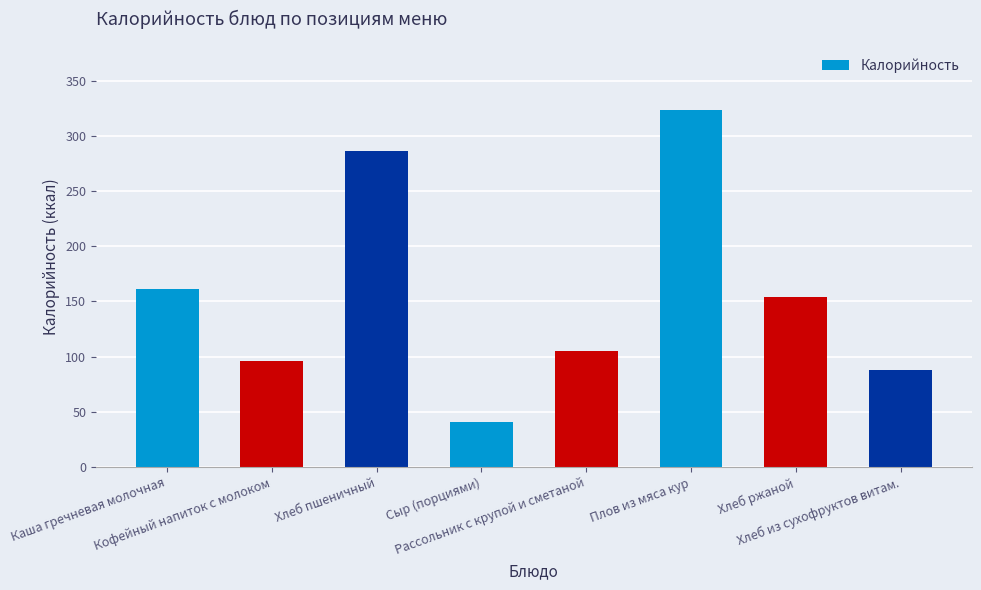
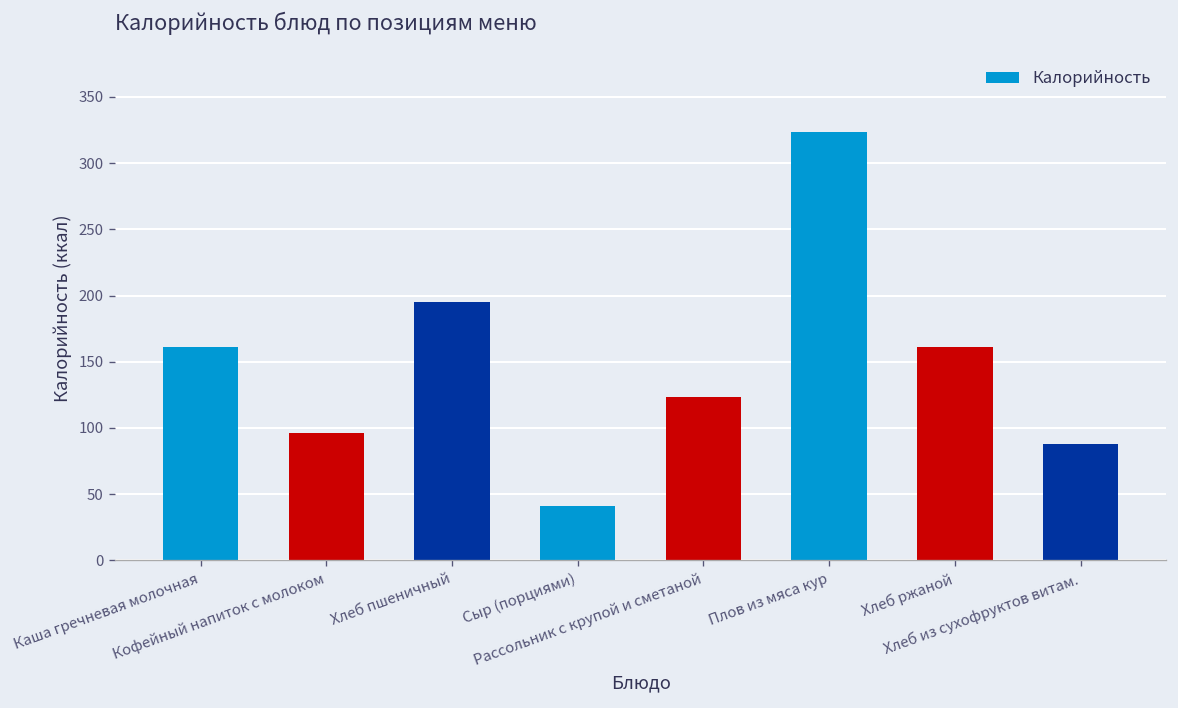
Хлеб пшеничный: 286 -> 195
Рассольник с крупой и сметаной: 105 -> 124
Хлеб ржаной: 154 -> 162
